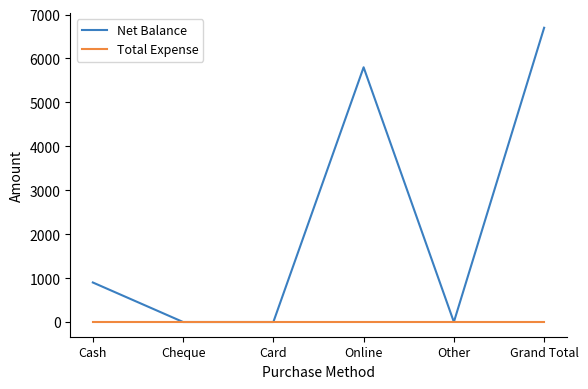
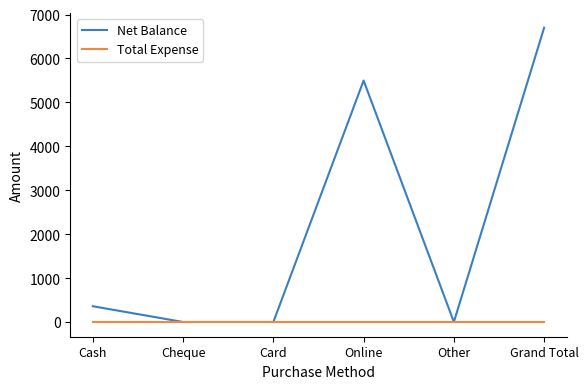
Net Balance, Cash: 900 -> 400
Net Balance, Online: 5800 -> 5500
